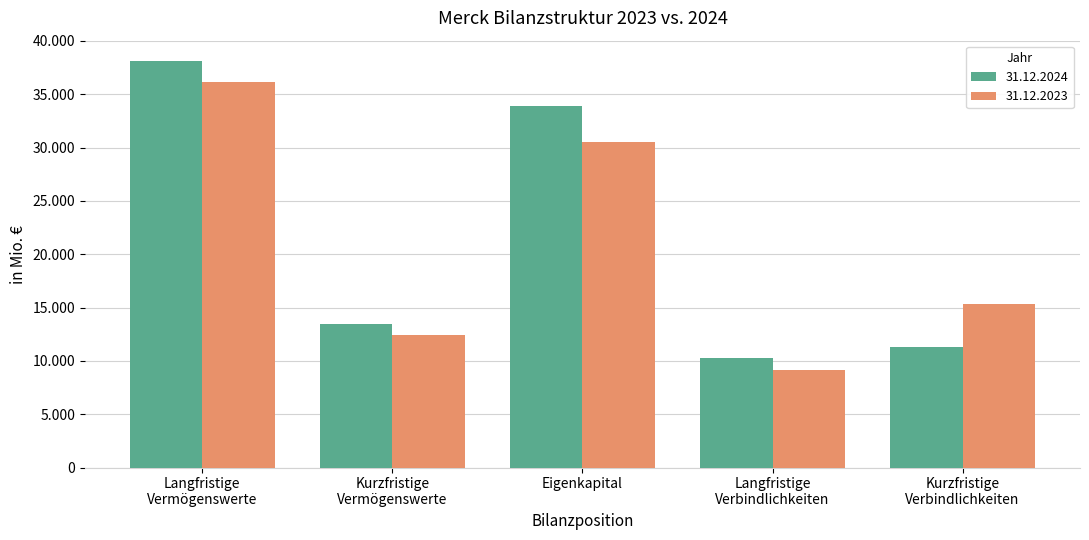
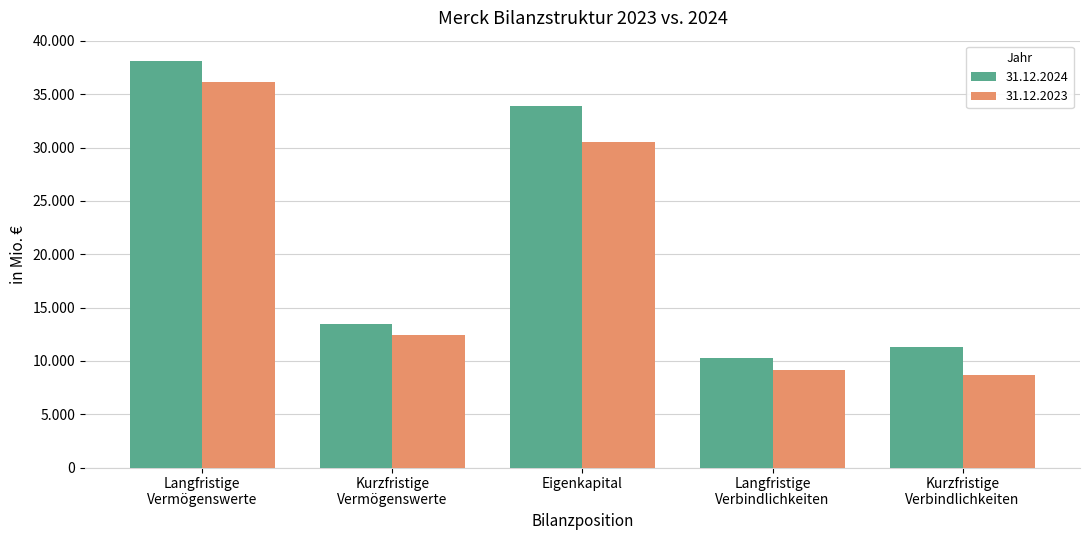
31.12.2023, Kurzfristige Verbindlichkeiten: 15.3 -> 8.7
